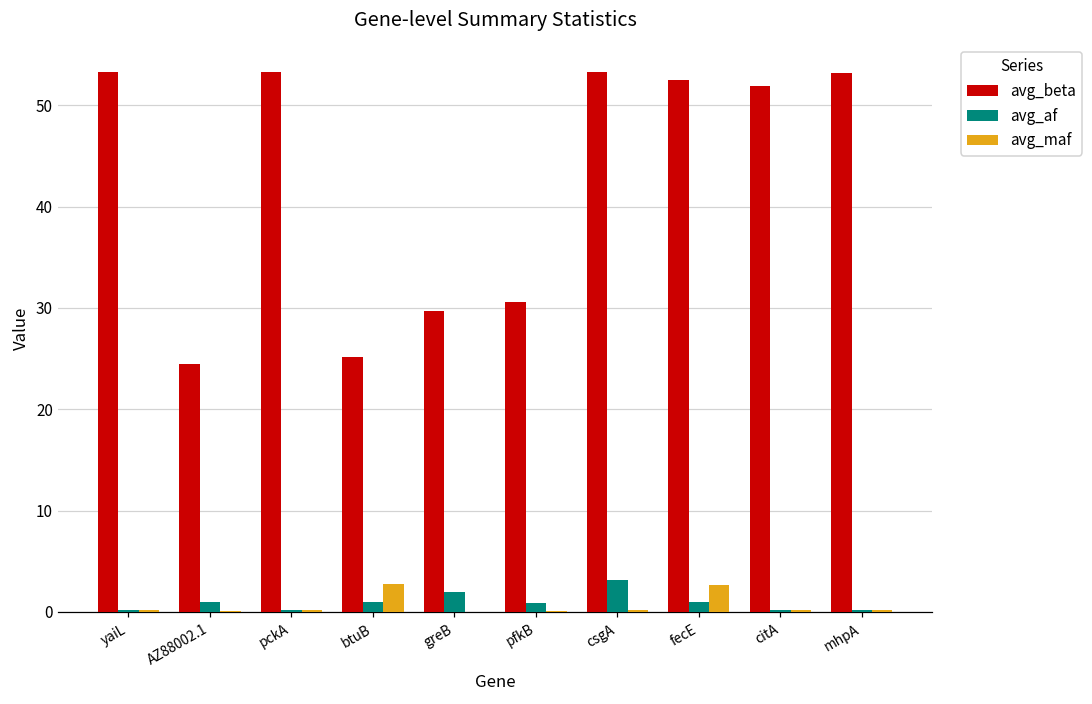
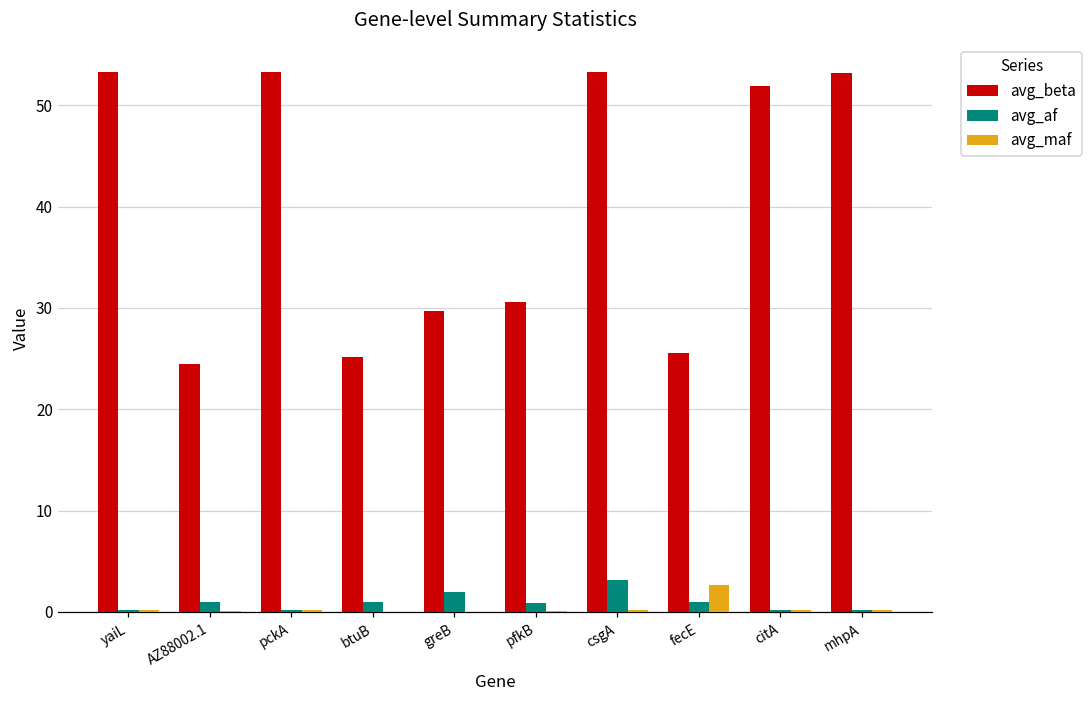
avg_maf, btuB: 3 -> 0
avg_beta, fecE: 53 -> 26
